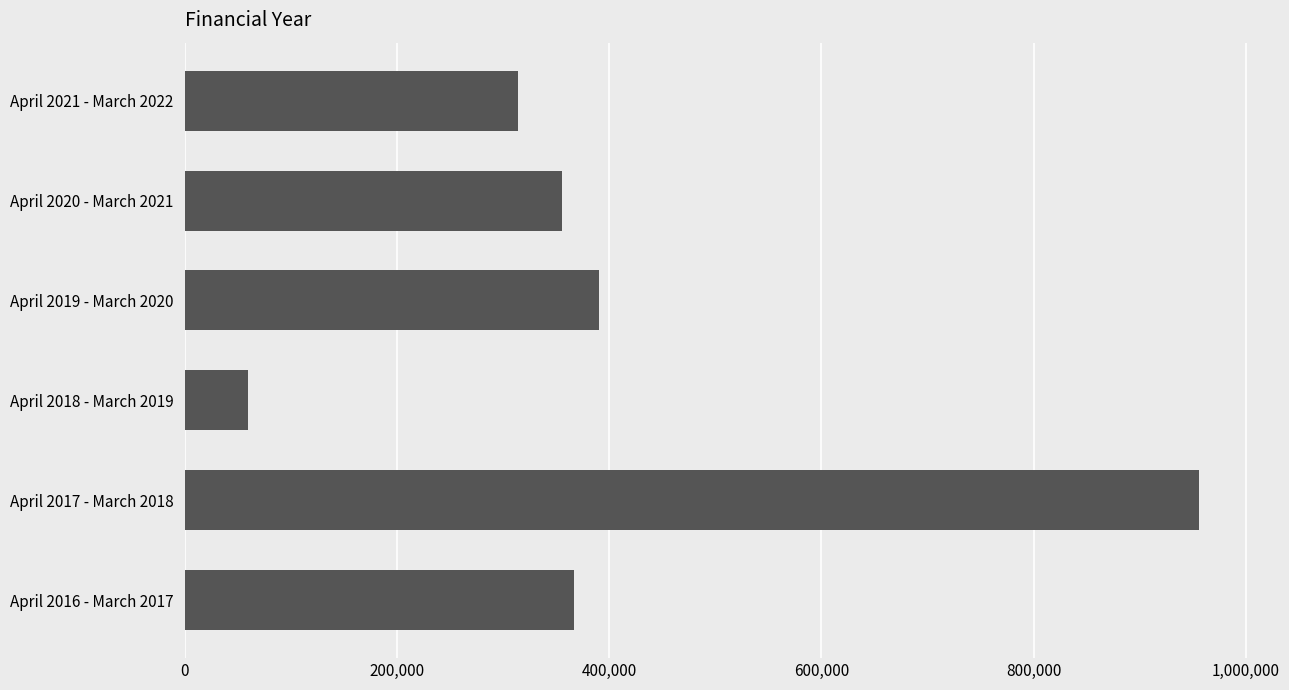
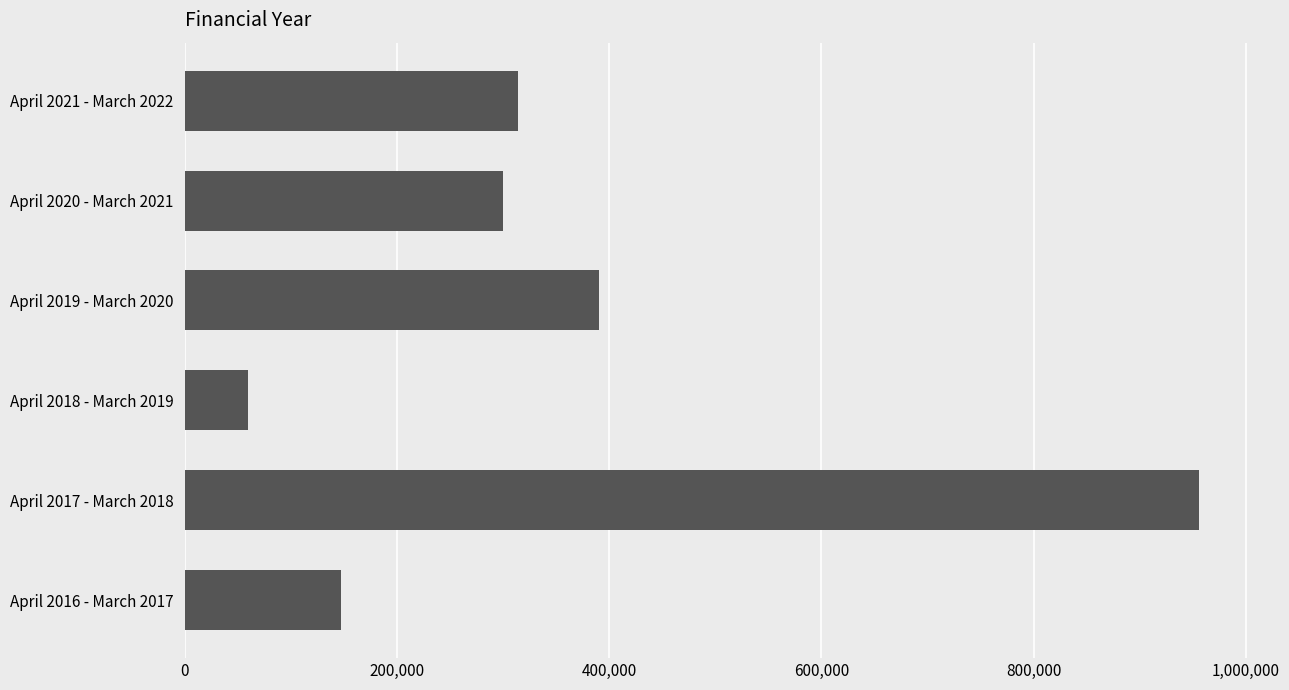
April 2020 - March 2021: 355,000 -> 300,000
April 2016 - March 2017: 366,000 -> 147,000
